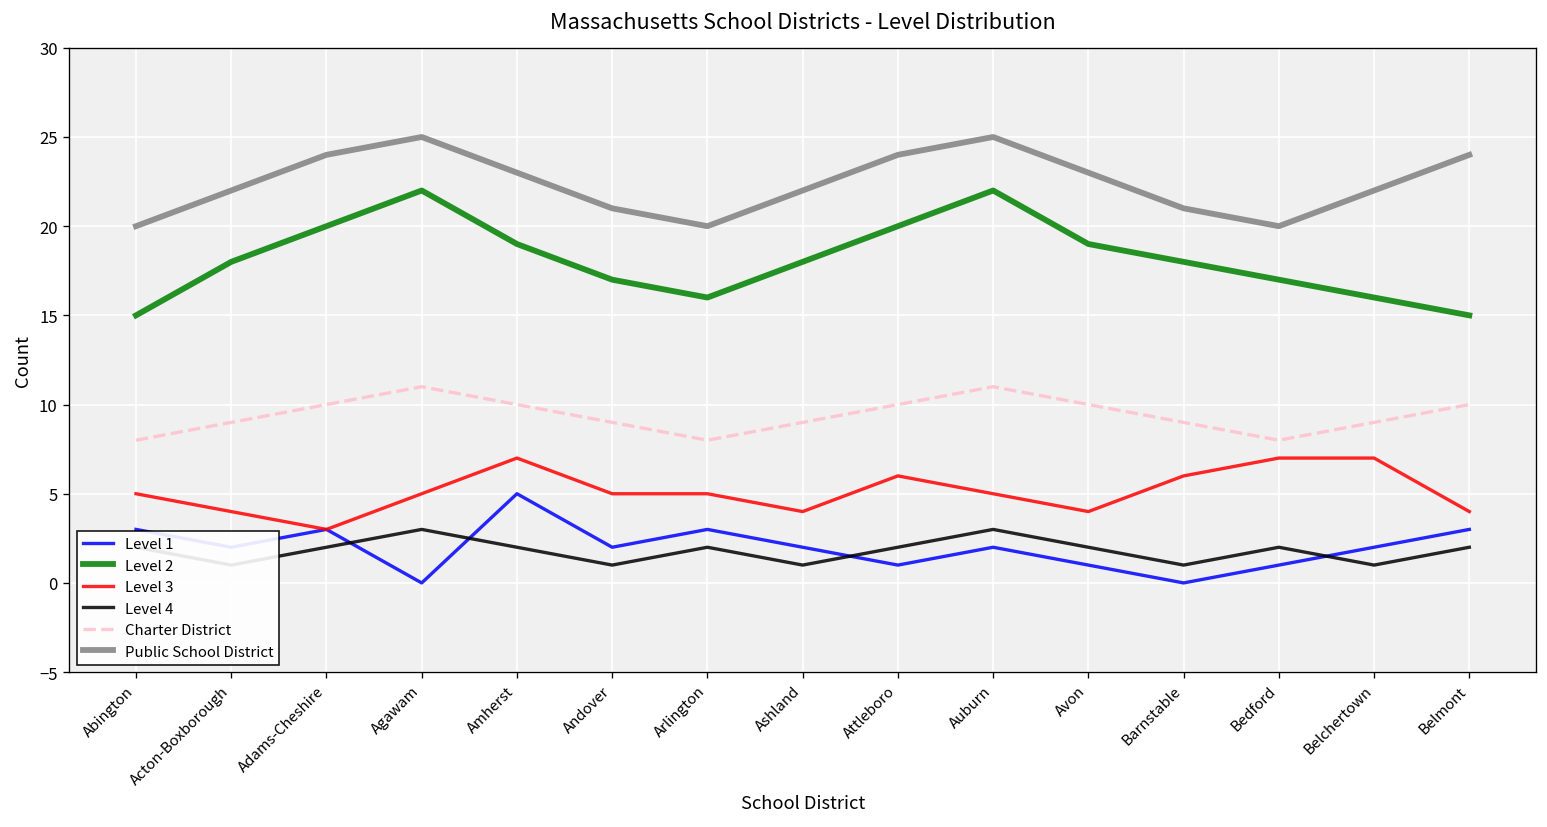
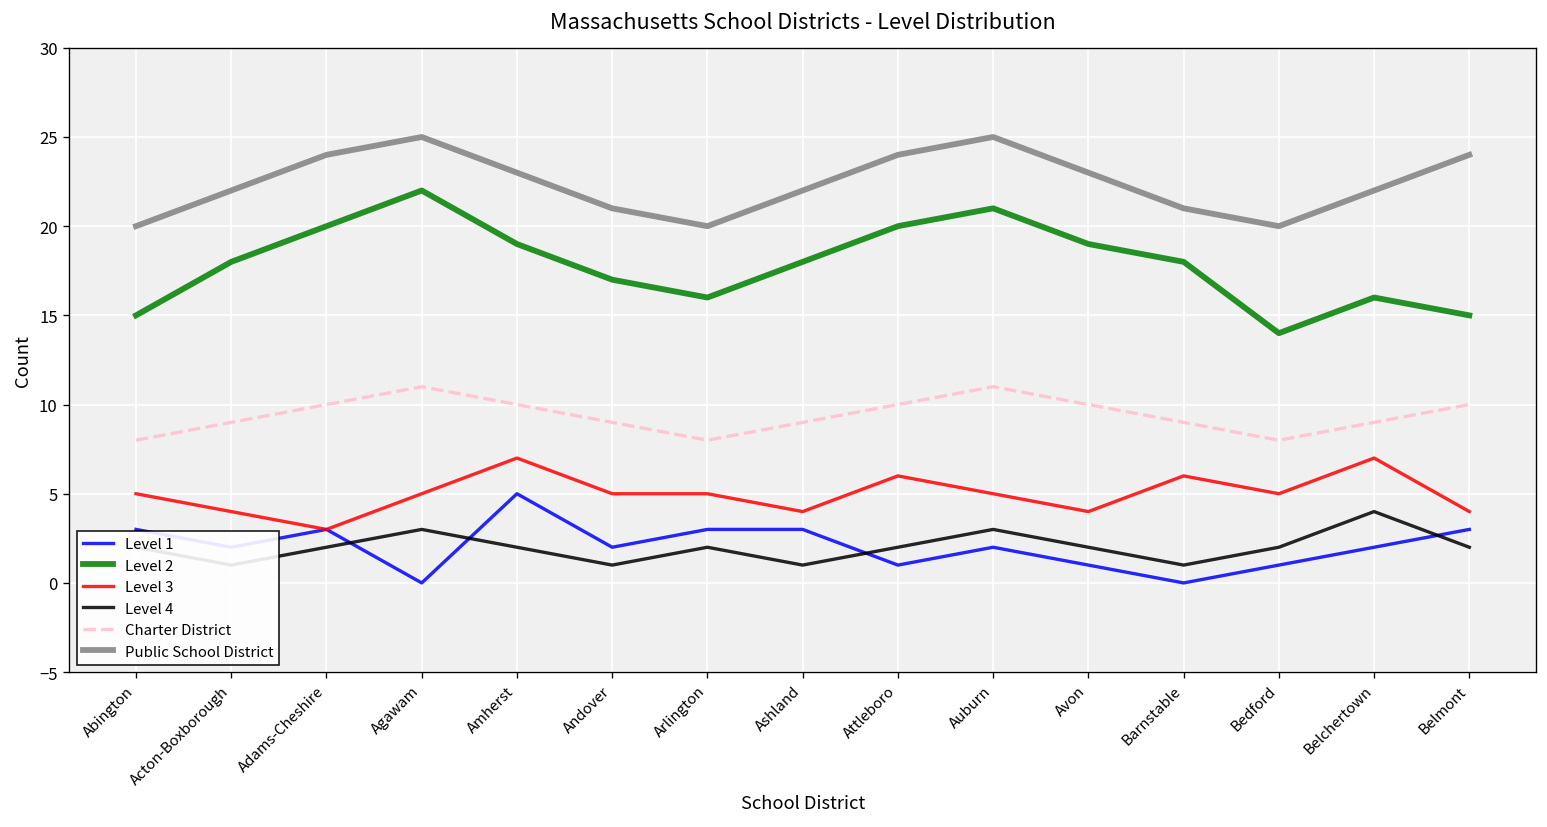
Level 1, Ashland: 2 -> 3
Level 2, Auburn: 22 -> 21
Level 2, Bedford: 17 -> 14
Level 3, Bedford: 7 -> 5
Level 4, Belchertown: 1 -> 4
